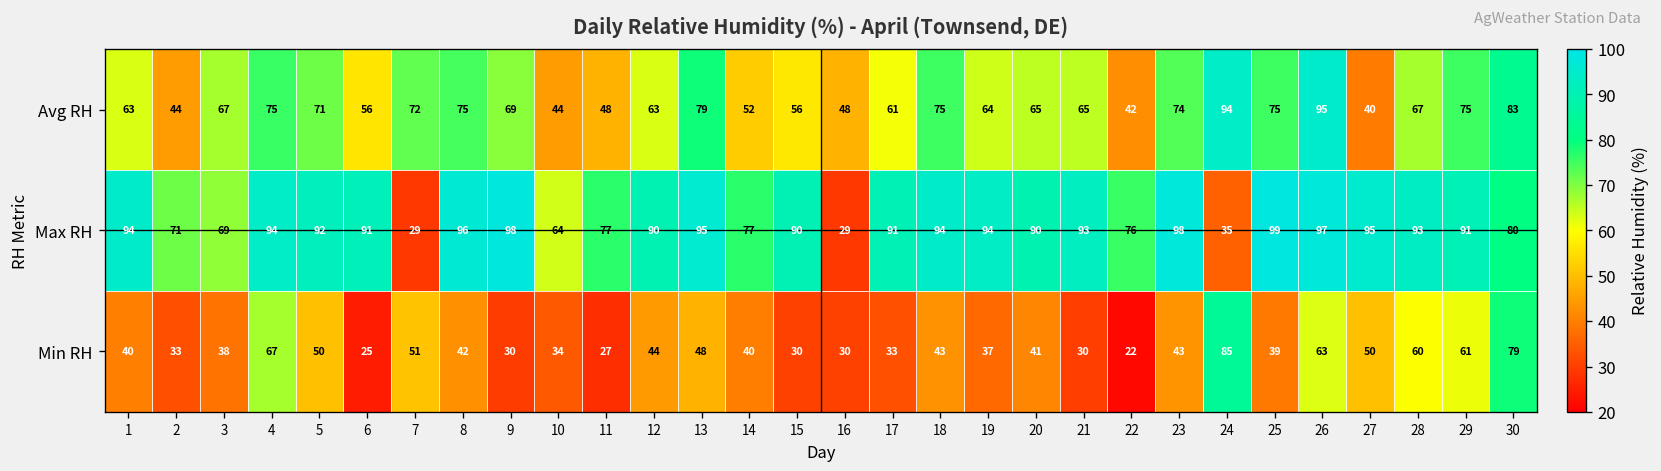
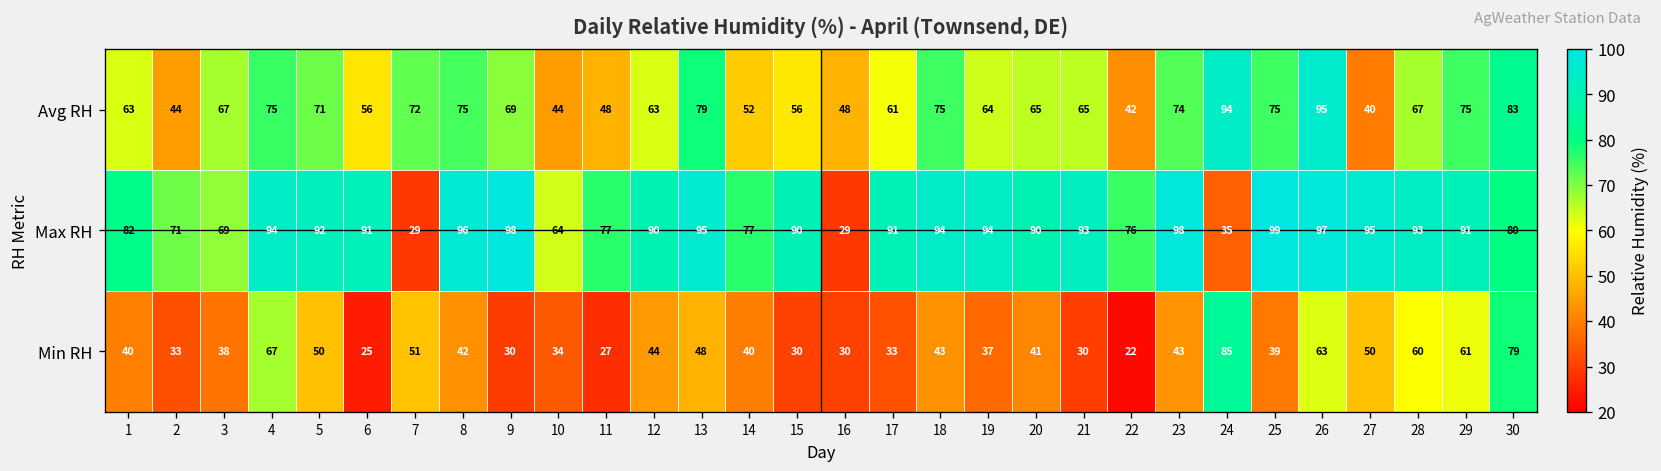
Max RH, 1: 94 -> 82
